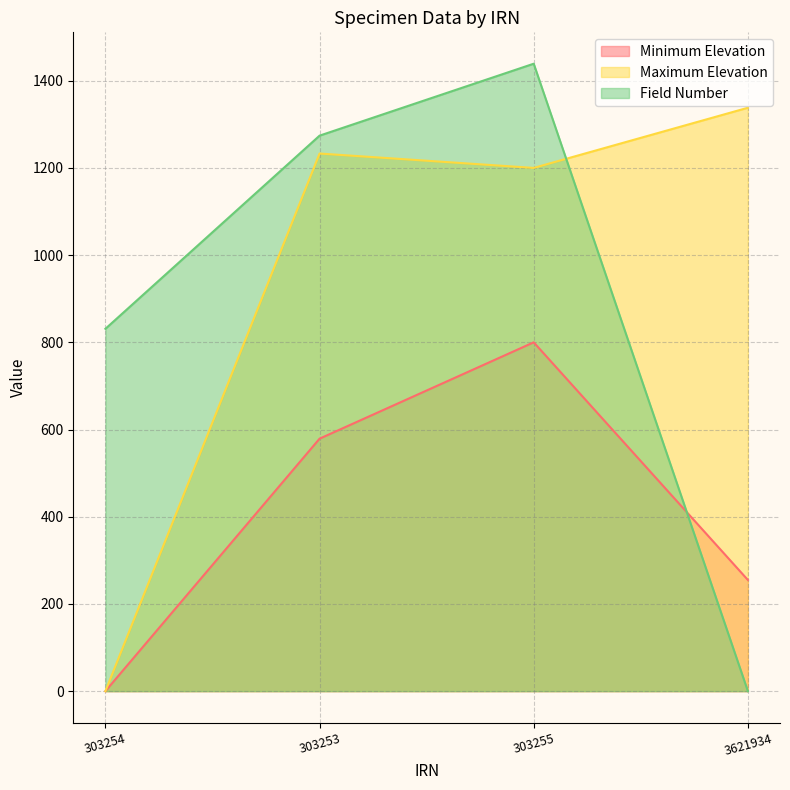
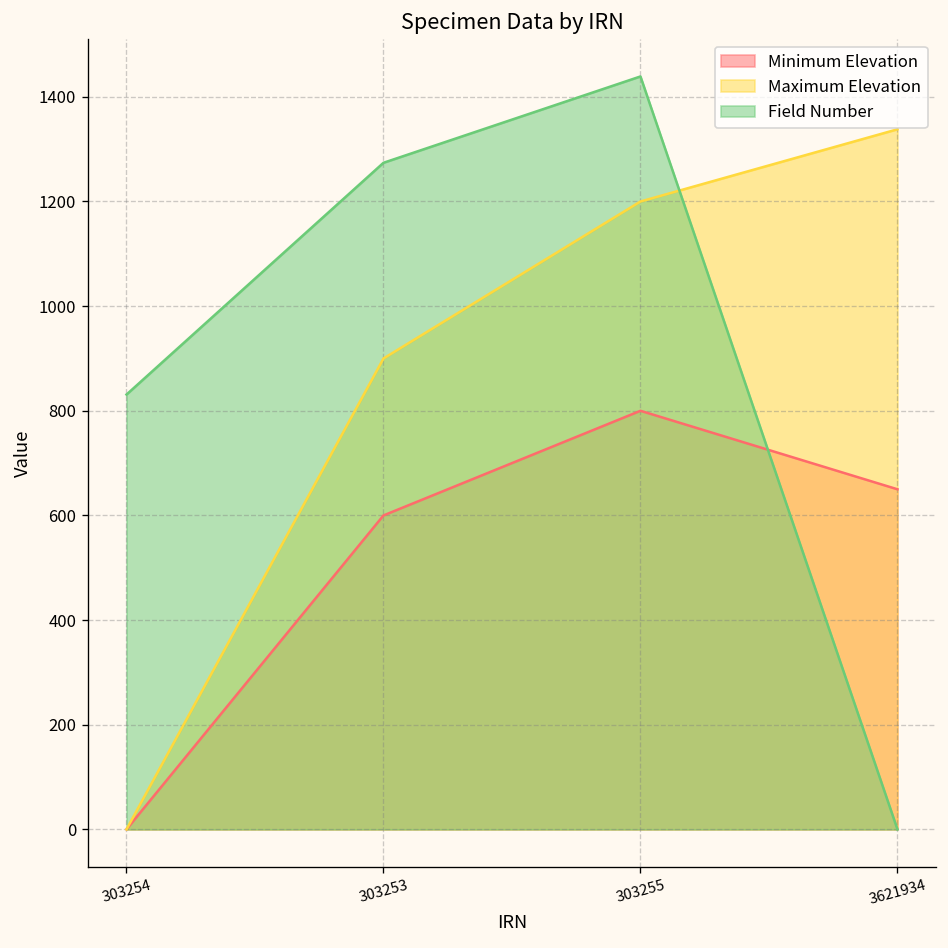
Minimum Elevation, 303253: 580 -> 600
Maximum Elevation, 303253: 1230 -> 900
Minimum Elevation, 3621934: 260 -> 650
